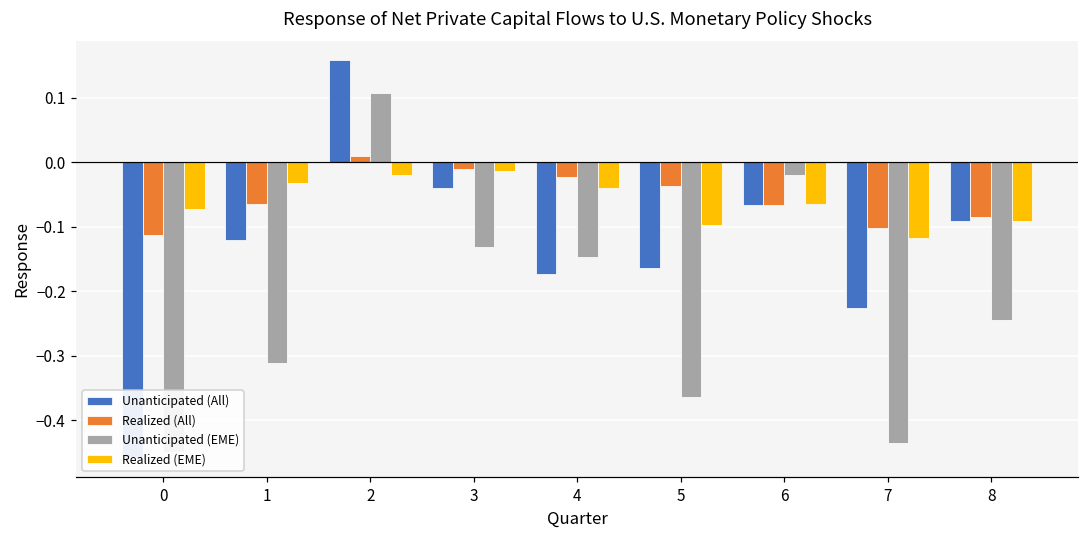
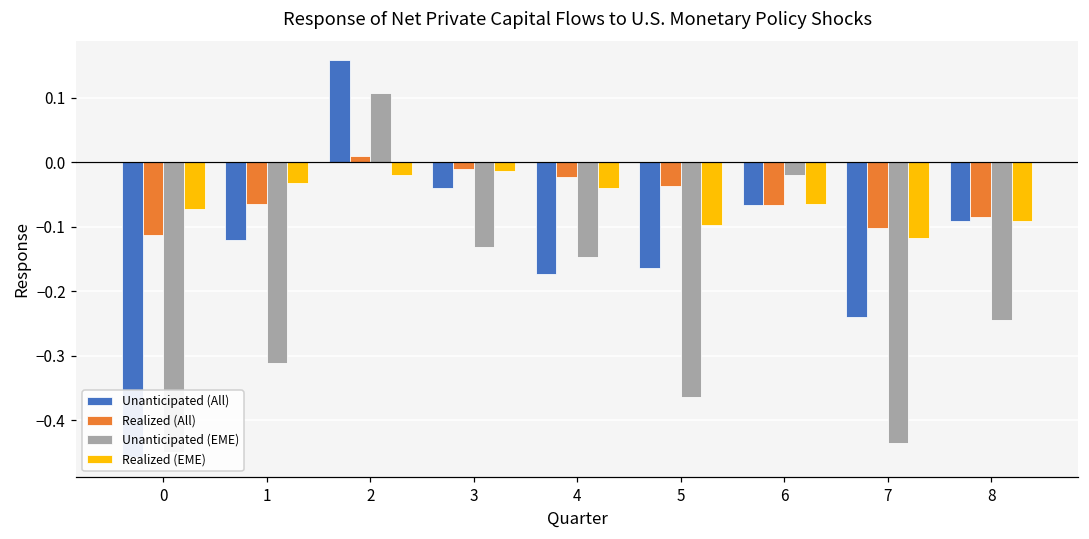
Unanticipated (All), 7: -0.23 -> -0.24
